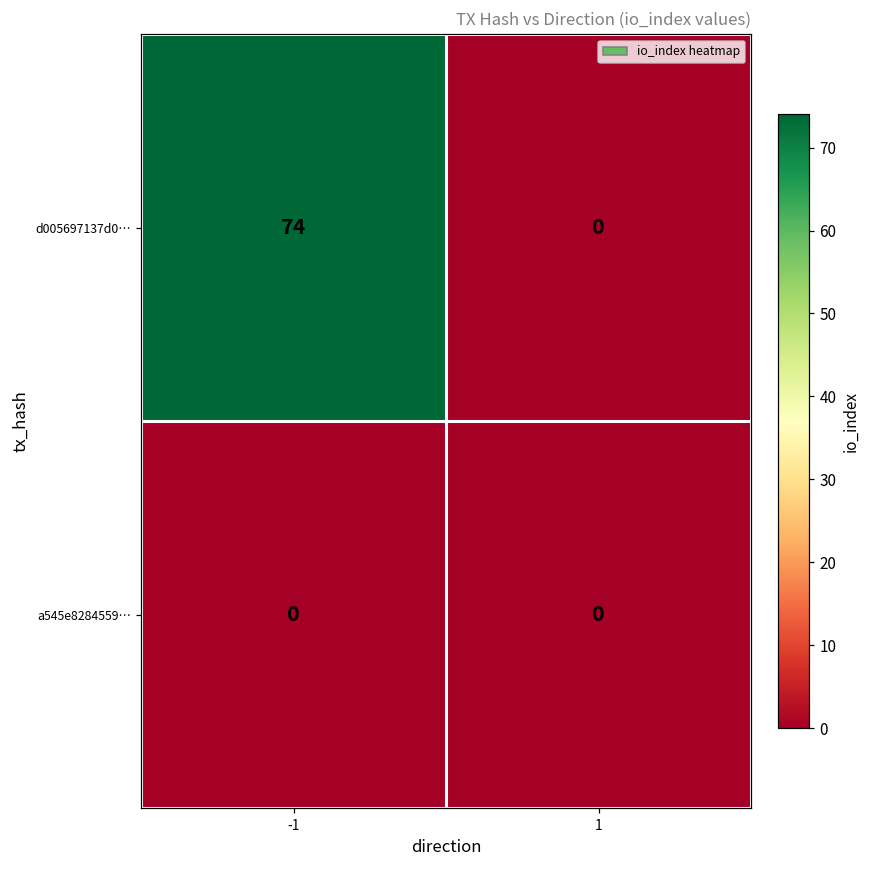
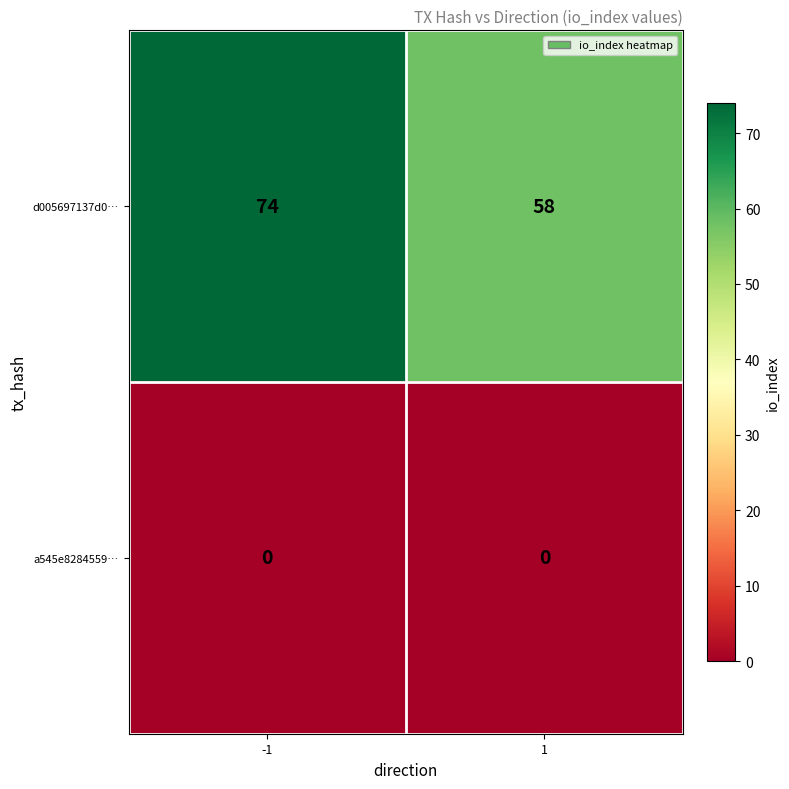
d005697137d0…, 1: 0 -> 58
